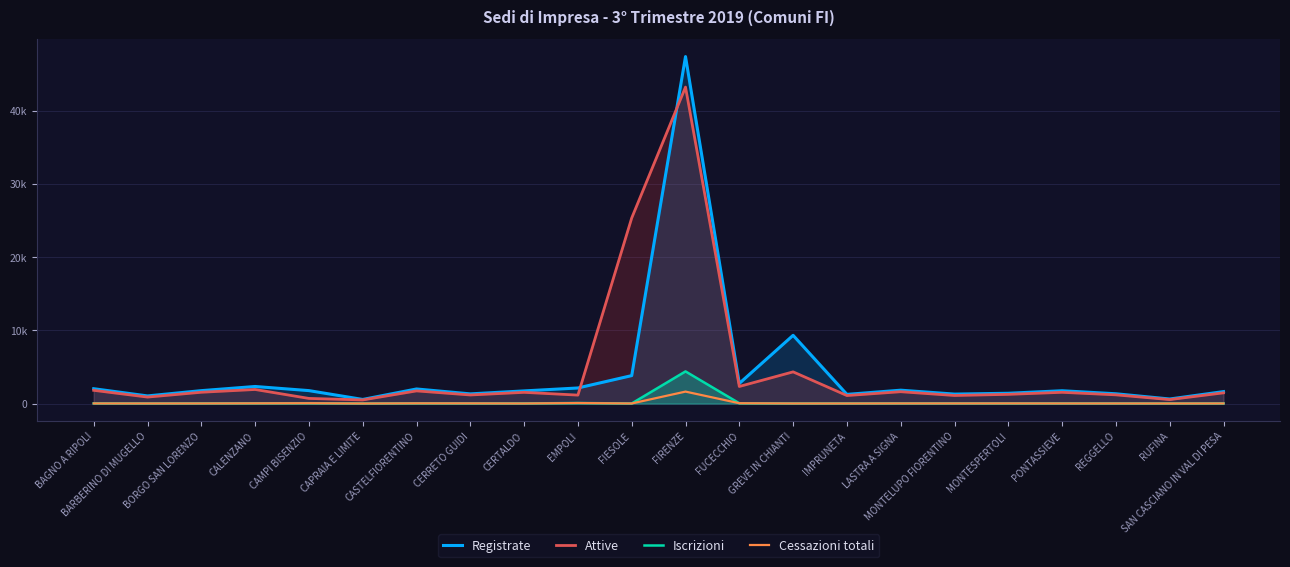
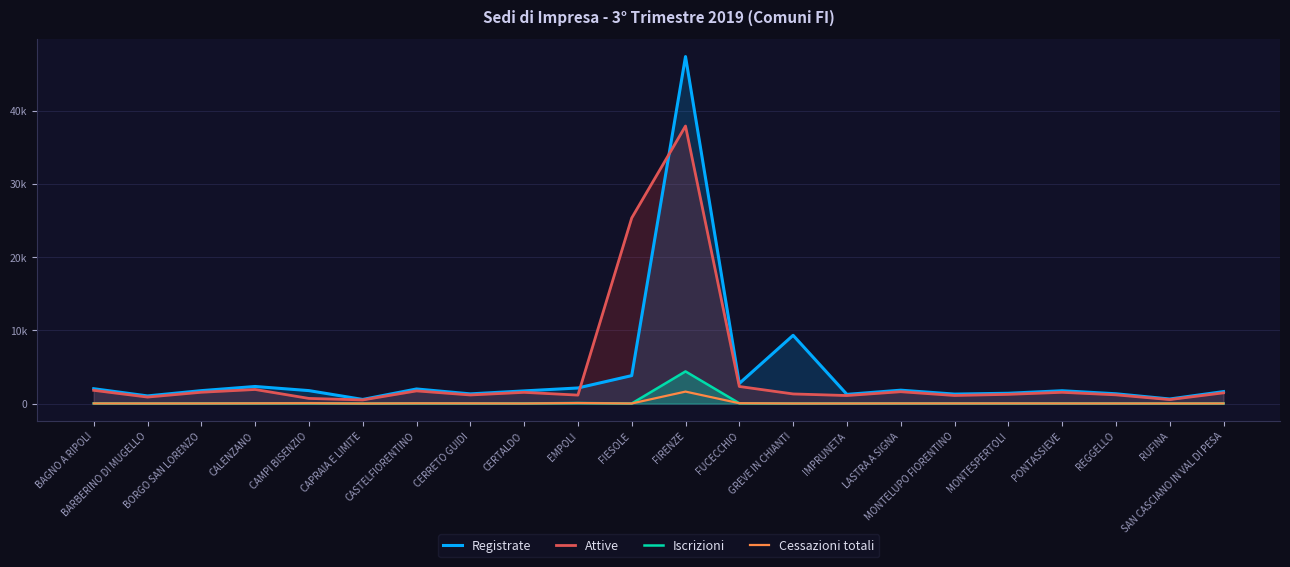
Attive, FIRENZE: 43000 -> 38000
Attive, GREVE IN CHIANTI: 4000 -> 1000
